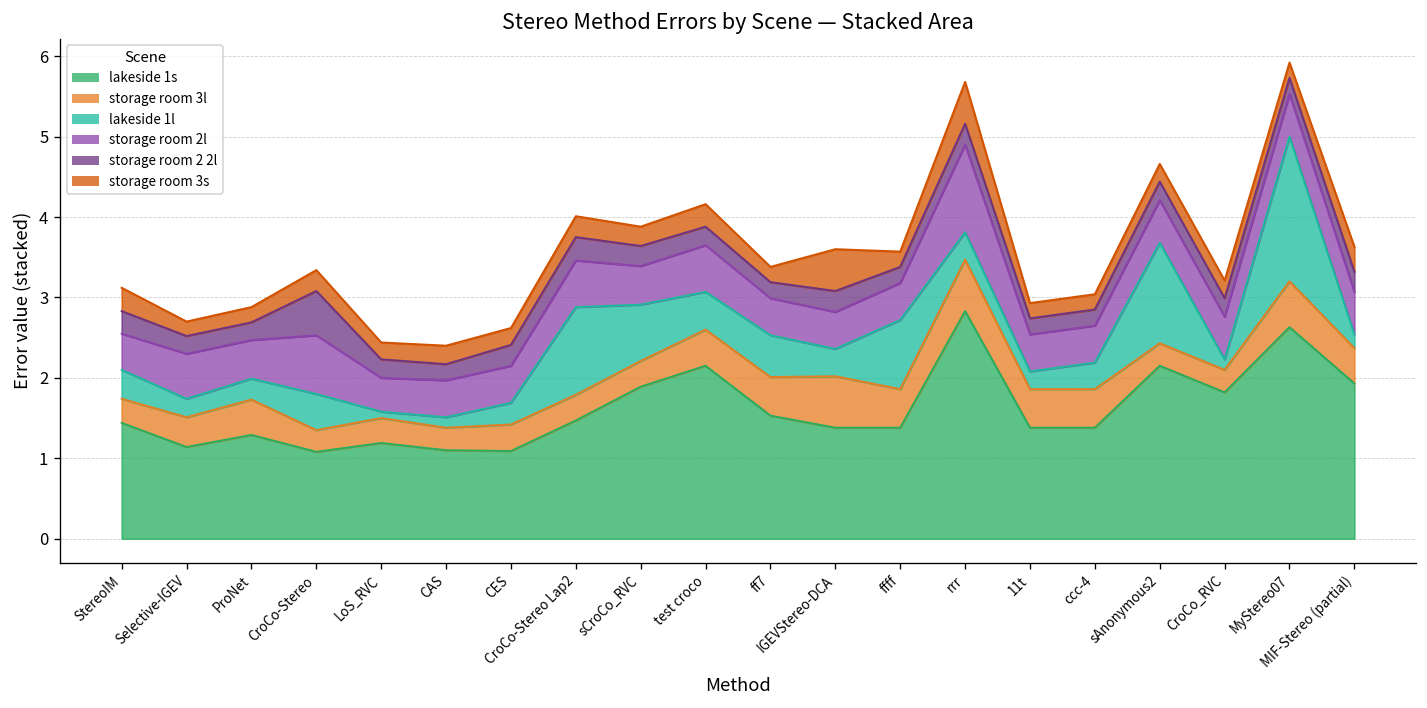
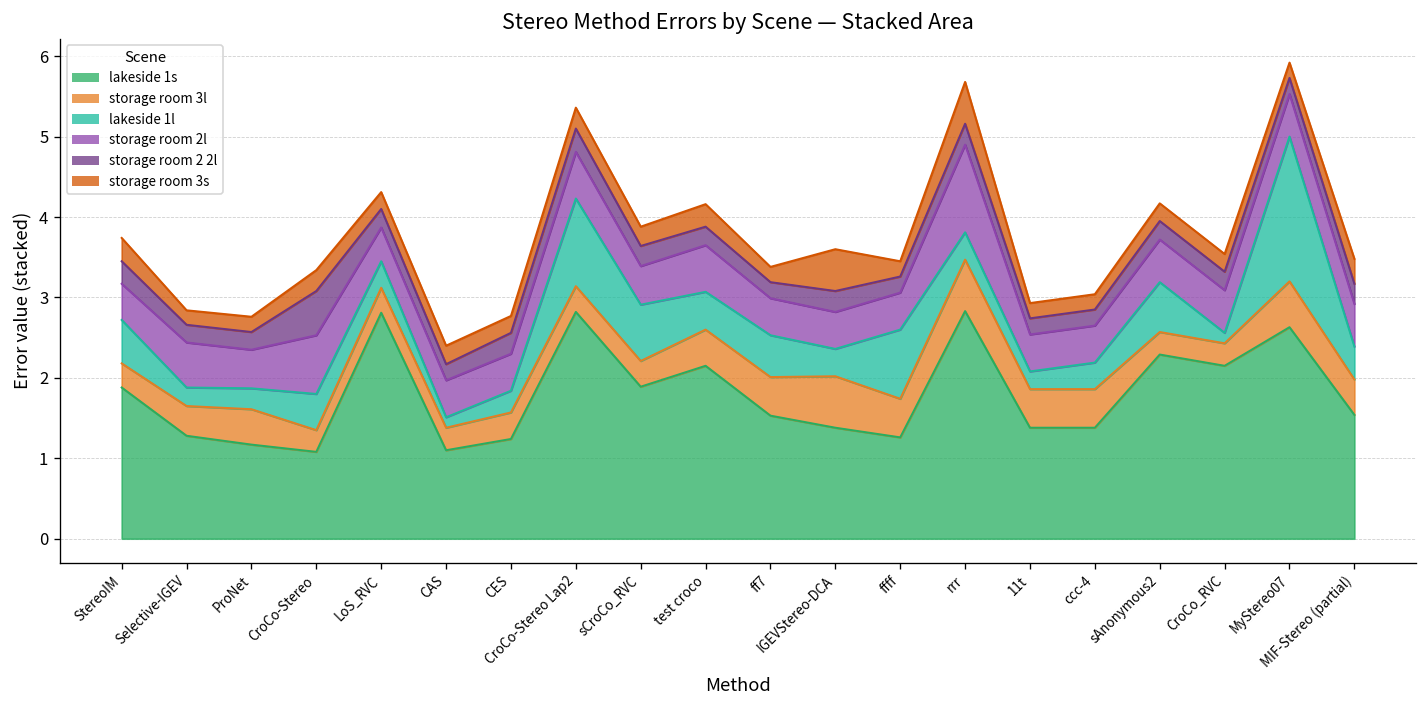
lakeside 1s, StereoIM: 1.4 -> 1.9
lakeside 1l, StereoIM: 0.4 -> 0.5
lakeside 1s, Selective-IGEV: 1.1 -> 1.3
lakeside 1s, ProNet: 1.3 -> 1.2
lakeside 1s, LoS_RVC: 1.2 -> 2.8
lakeside 1l, LoS_RVC: 0.1 -> 0.3
lakeside 1s, CES: 1.1 -> 1.2
lakeside 1s, CroCo-Stereo Lap2: 1.5 -> 2.8
lakeside 1s, ffff: 1.4 -> 1.3
lakeside 1s, sAnonymous2: 2.2 -> 2.3
lakeside 1l, sAnonymous2: 1.3 -> 0.6
lakeside 1s, CroCo_RVC: 1.8 -> 2.2
lakeside 1s, MIF-Stereo (partial): 1.9 -> 1.5
lakeside 1l, MIF-Stereo (partial): 0.2 -> 0.4
